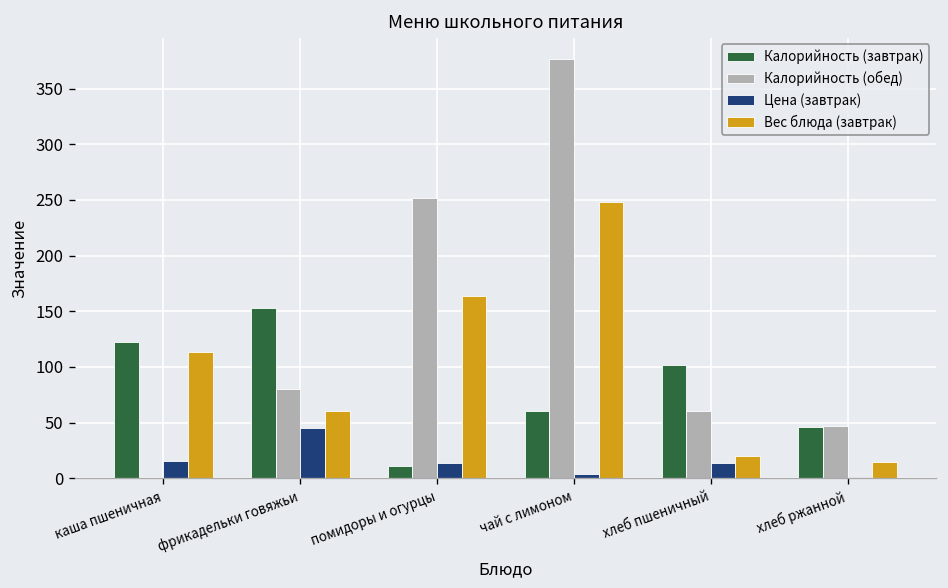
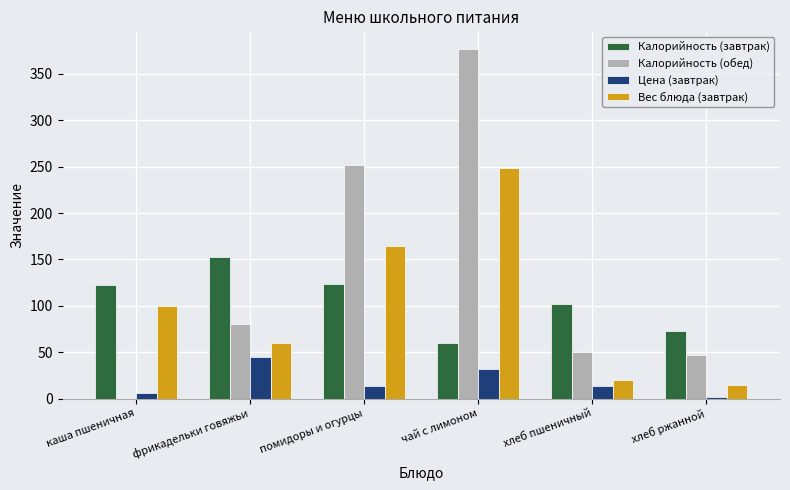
Цена (завтрак), каша пшеничная: 20 -> 10
Вес блюда (завтрак), каша пшеничная: 110 -> 100
Калорийность (завтрак), помидоры и огурцы: 10 -> 120
Цена (завтрак), чай с лимоном: 0 -> 30
Калорийность (обед), хлеб пшеничный: 60 -> 50
Калорийность (завтрак), хлеб ржанной: 50 -> 70
